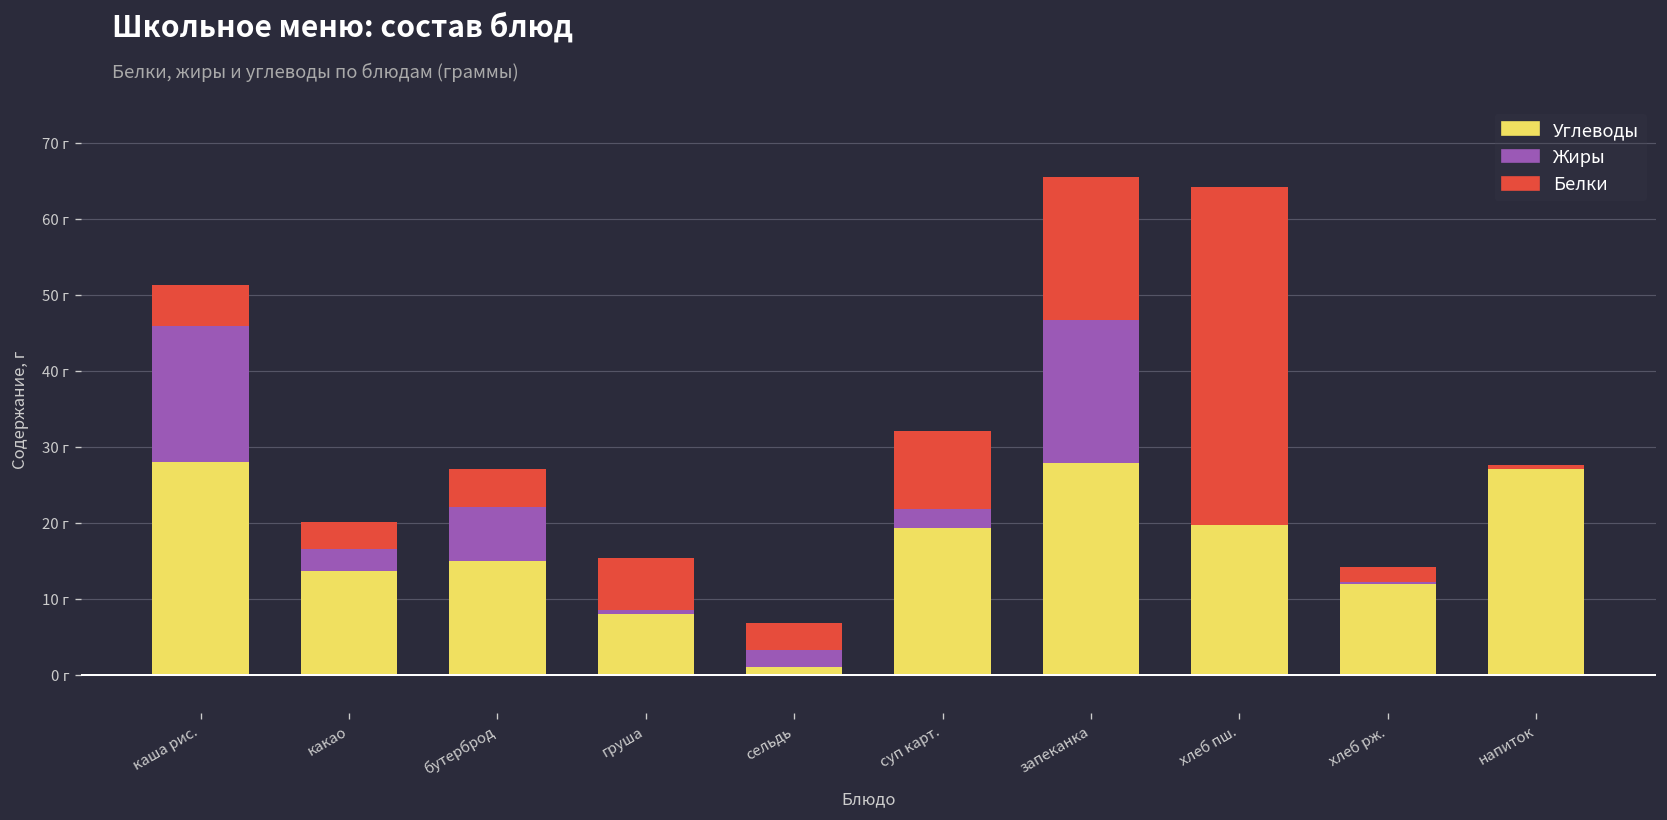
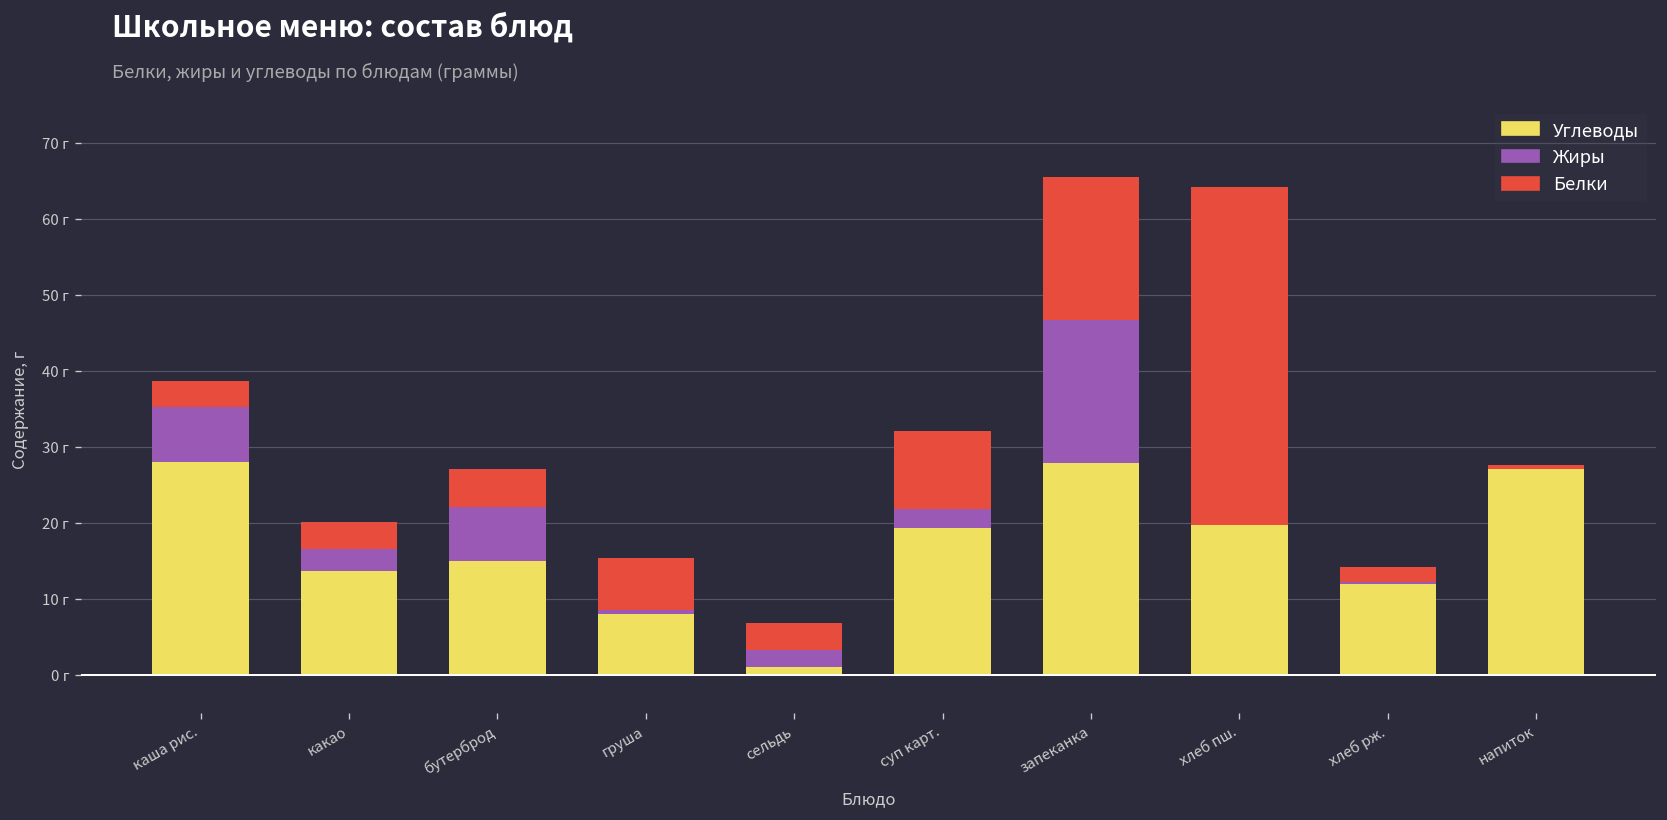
Жиры, каша рис.: 18 г -> 7 г
Белки, каша рис.: 5 г -> 4 г
